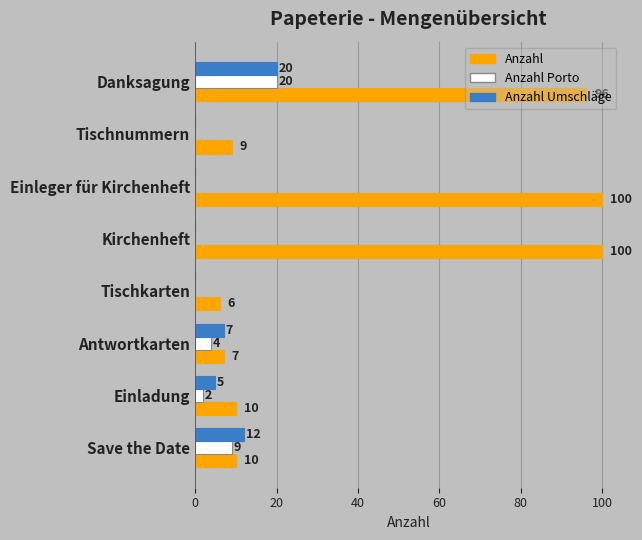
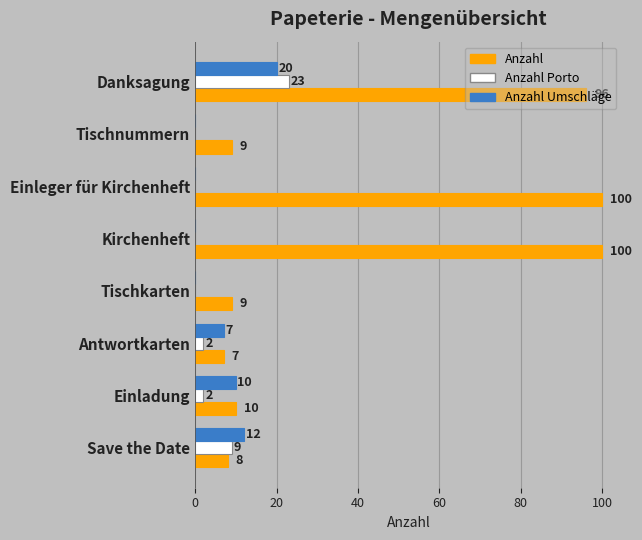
Anzahl Porto, Danksagung: 20 -> 23
Anzahl, Tischkarten: 6 -> 9
Anzahl Porto, Antwortkarten: 4 -> 2
Anzahl Umschläge, Einladung: 5 -> 10
Anzahl, Save the Date: 10 -> 8
